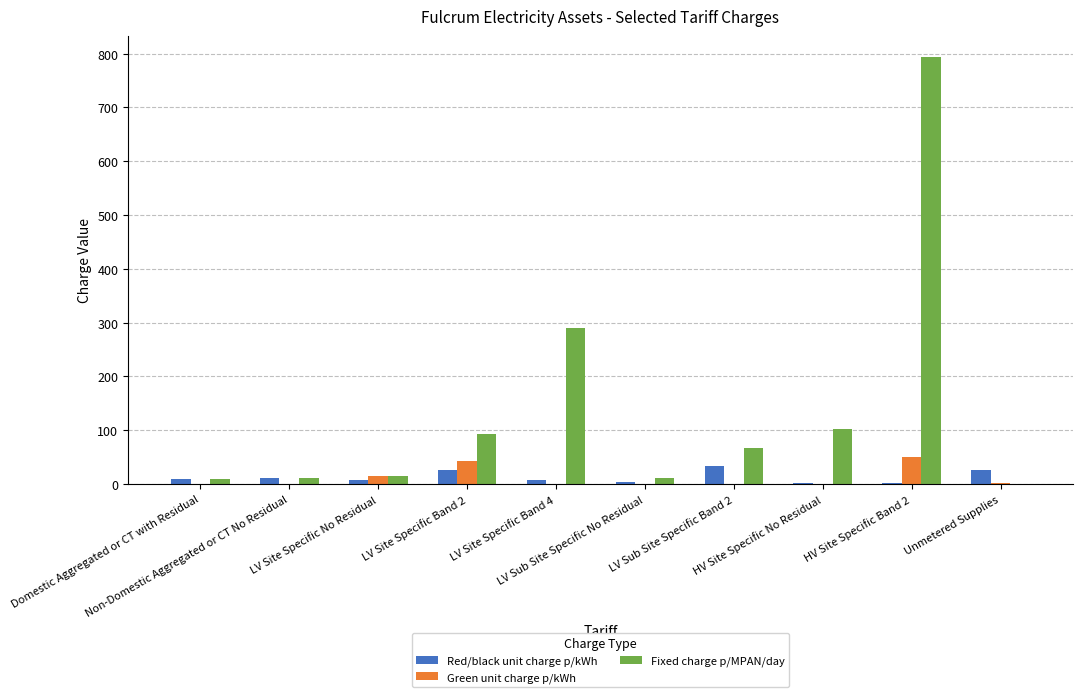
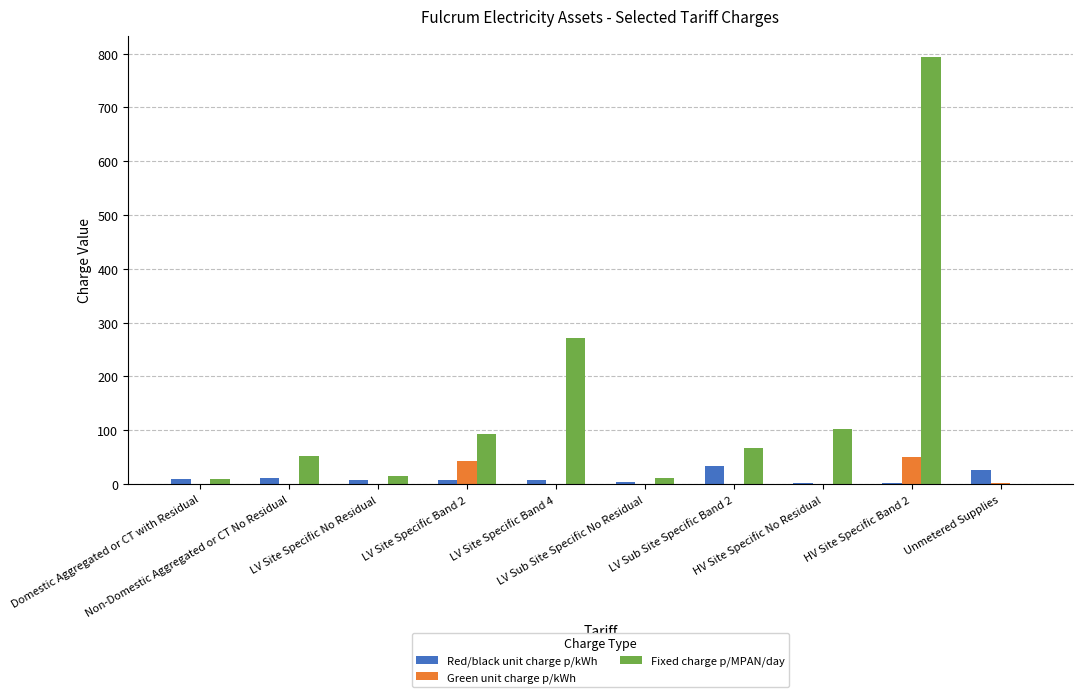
Fixed charge p/MPAN/day, Non-Domestic Aggregated or CT No Residual: 10 -> 50
Green unit charge p/kWh, LV Site Specific No Residual: 20 -> 0
Red/black unit charge p/kWh, LV Site Specific Band 2: 30 -> 10
Fixed charge p/MPAN/day, LV Site Specific Band 4: 290 -> 270
